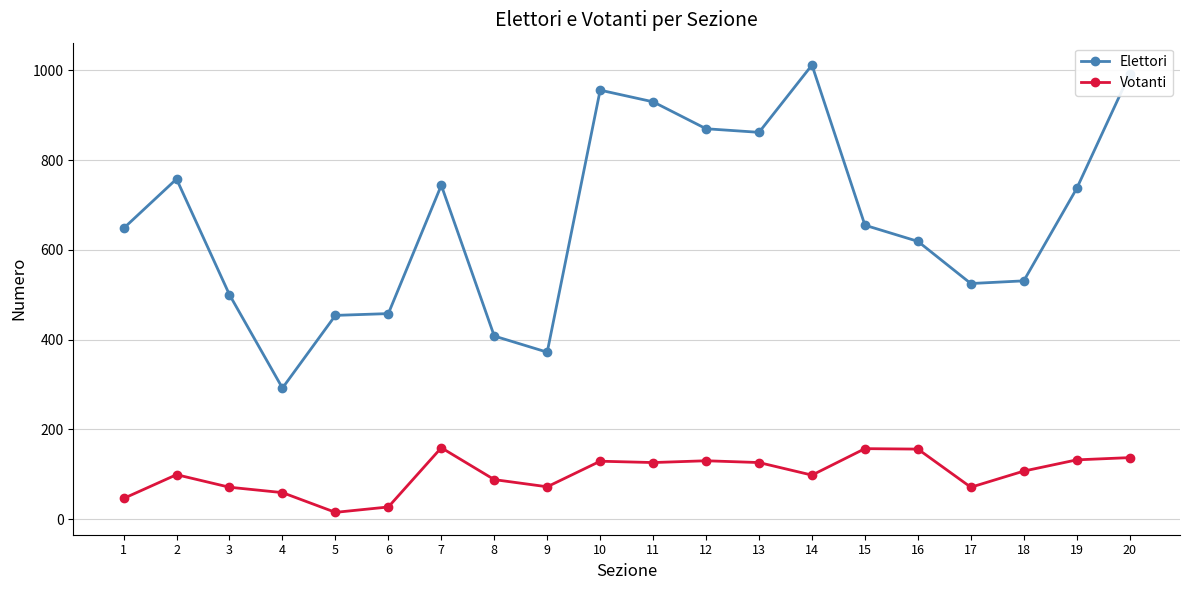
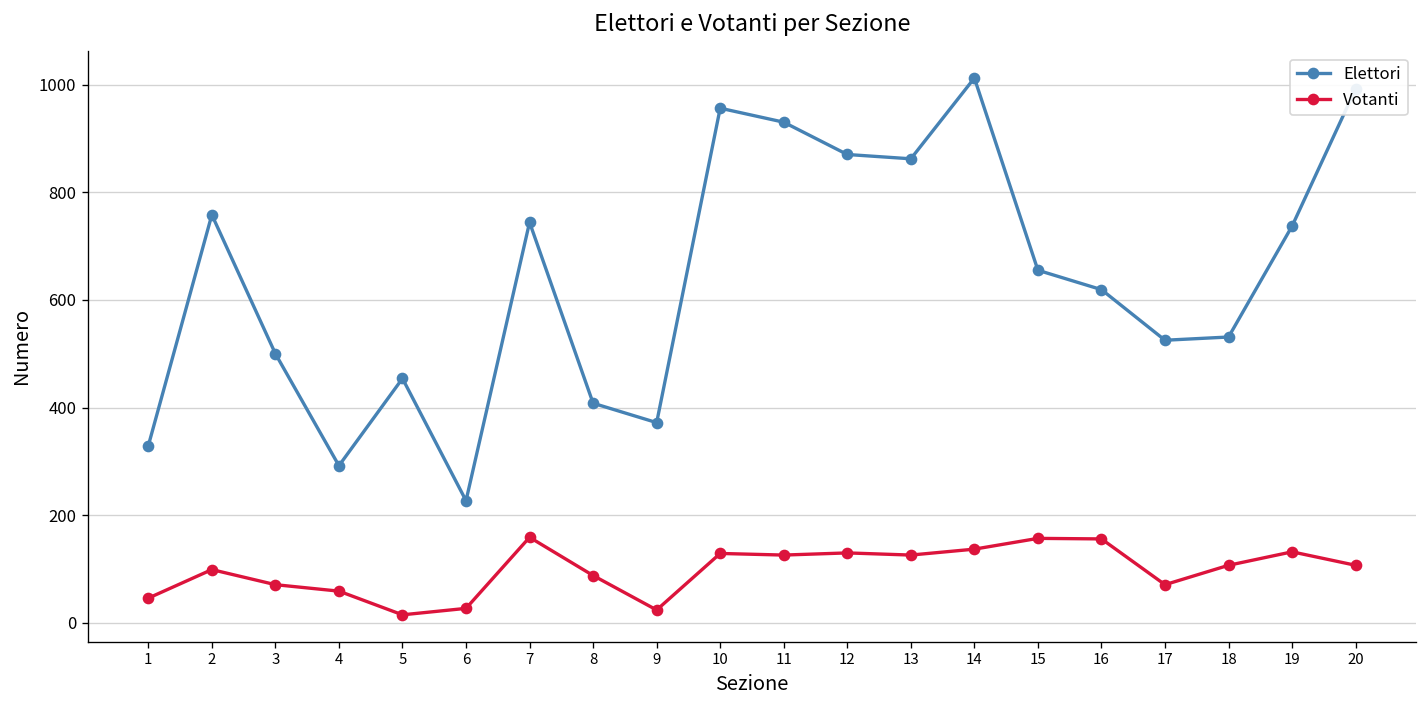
Elettori, 1: 650 -> 330
Elettori, 6: 460 -> 230
Votanti, 9: 70 -> 20
Votanti, 14: 100 -> 140
Votanti, 20: 140 -> 110
